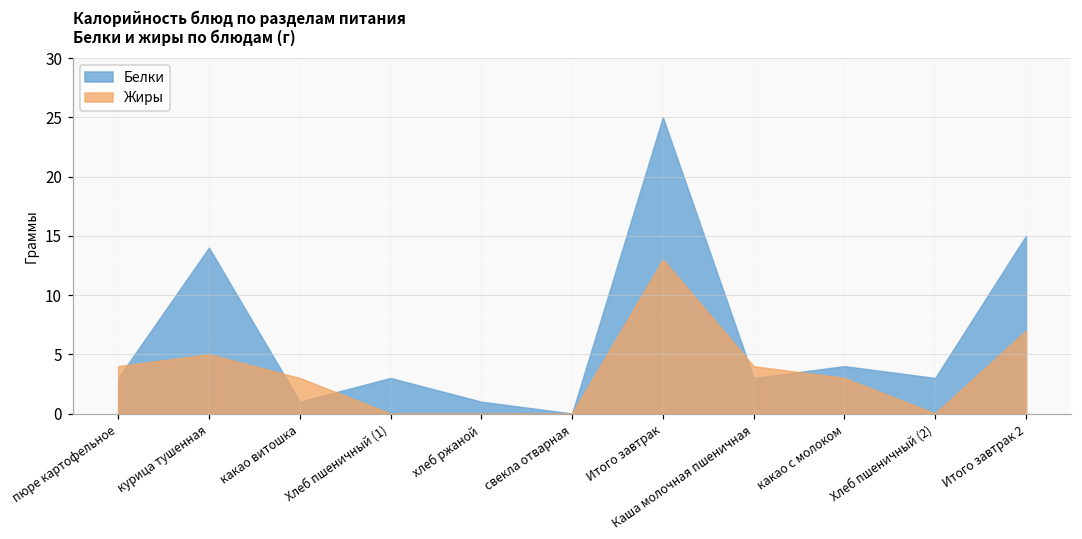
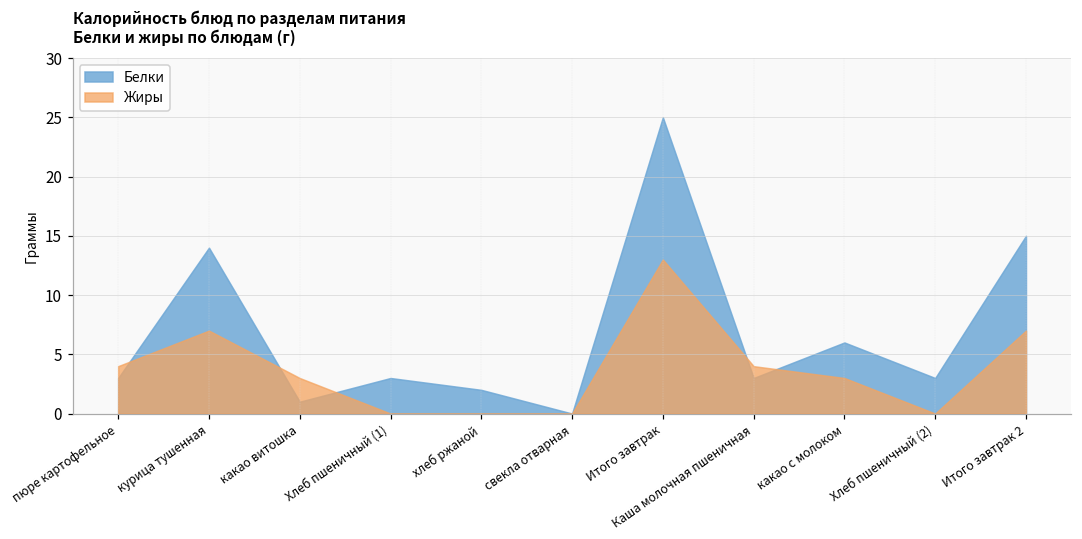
Жиры, курица тушенная: 5 -> 7
Белки, хлеб ржаной: 1 -> 2
Белки, какао с молоком: 4 -> 6
